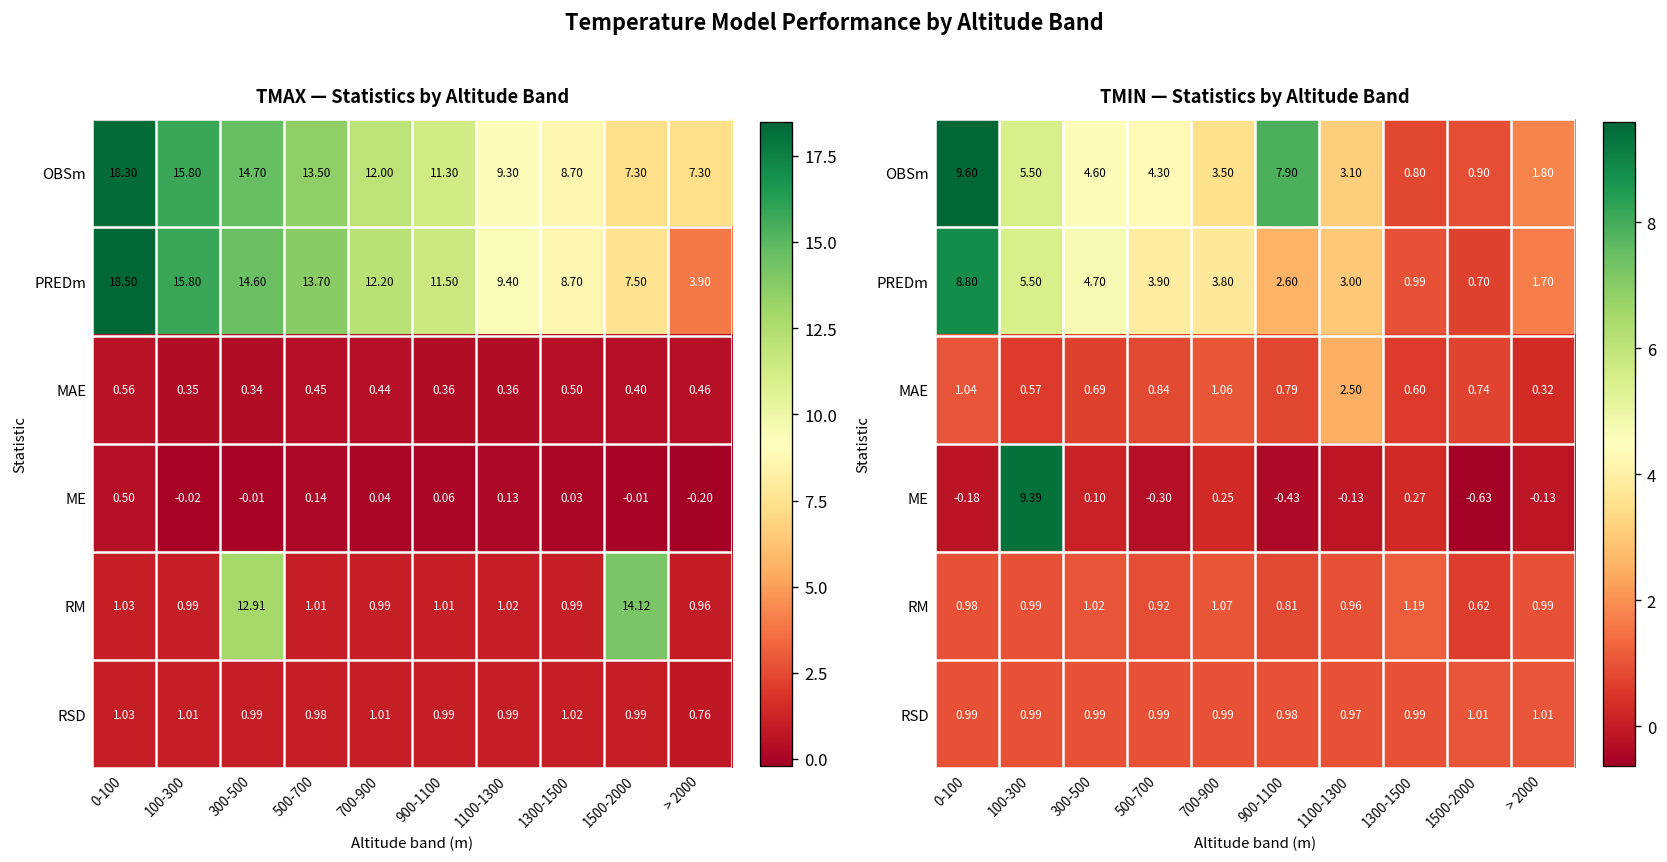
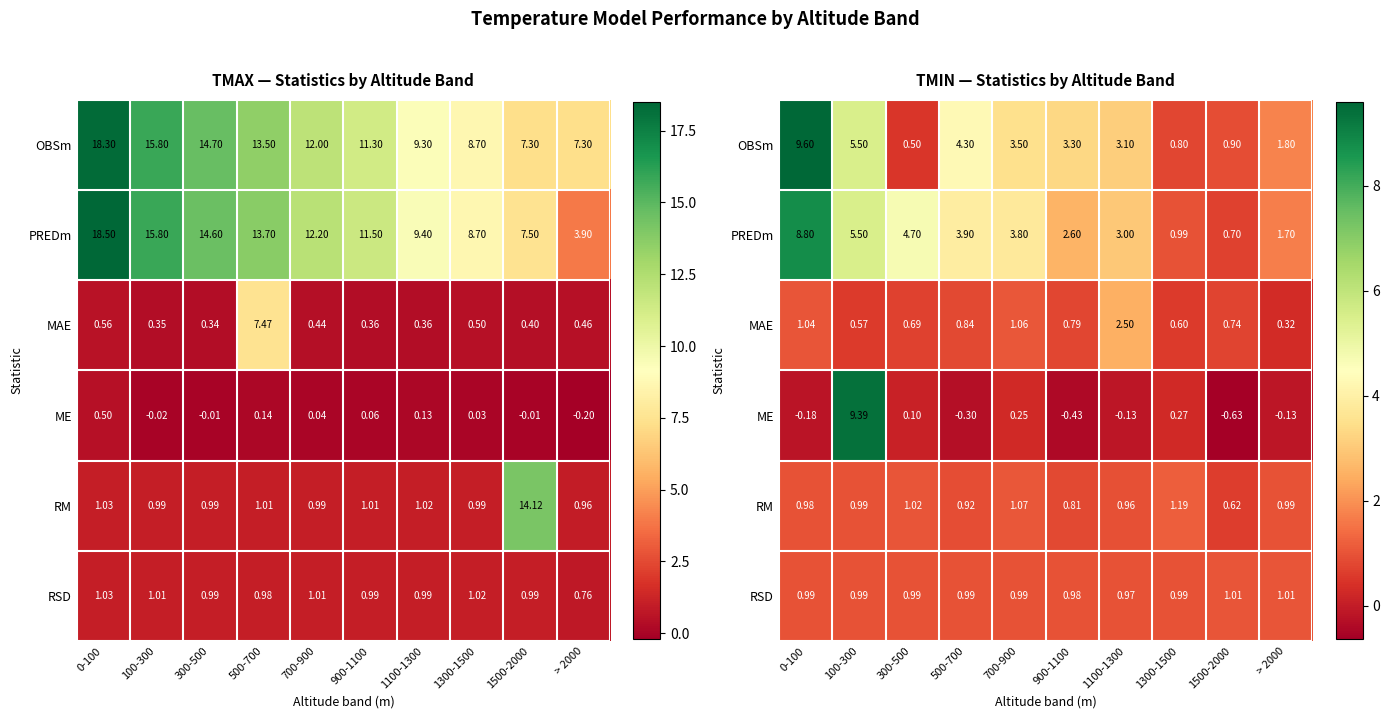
TMAX — Statistics by Altitude Band, MAE, 500-700: 0.45 -> 7.47
TMAX — Statistics by Altitude Band, RM, 300-500: 12.91 -> 0.99
TMIN — Statistics by Altitude Band, OBSm, 300-500: 4.60 -> 0.50
TMIN — Statistics by Altitude Band, OBSm, 900-1100: 7.90 -> 3.30
